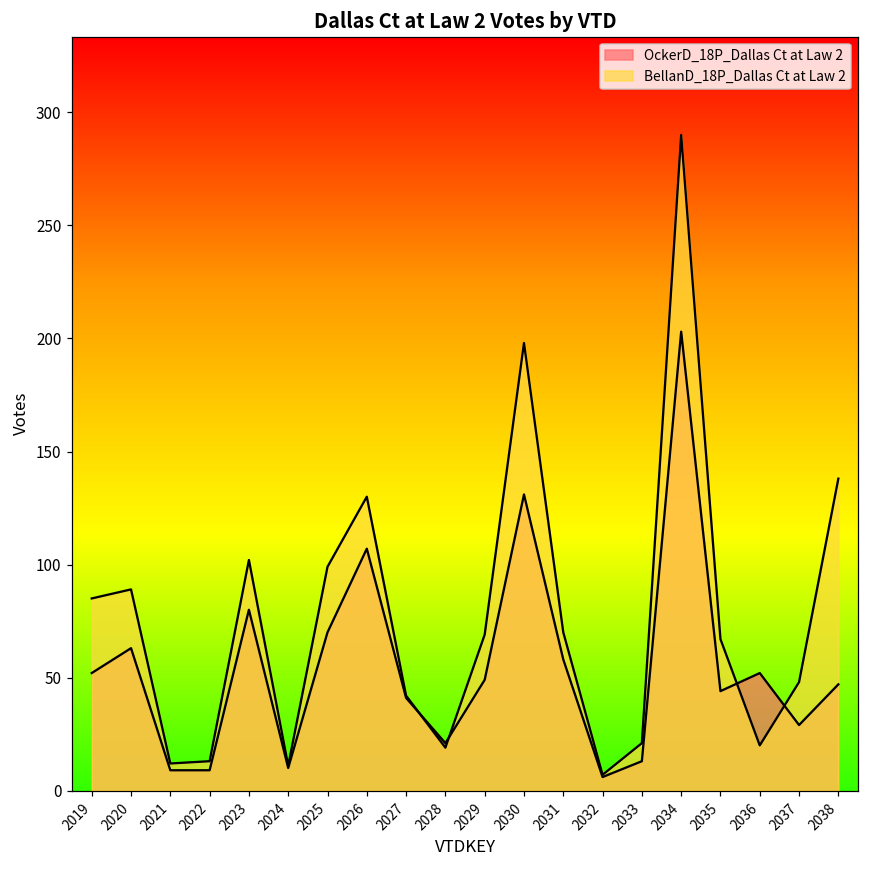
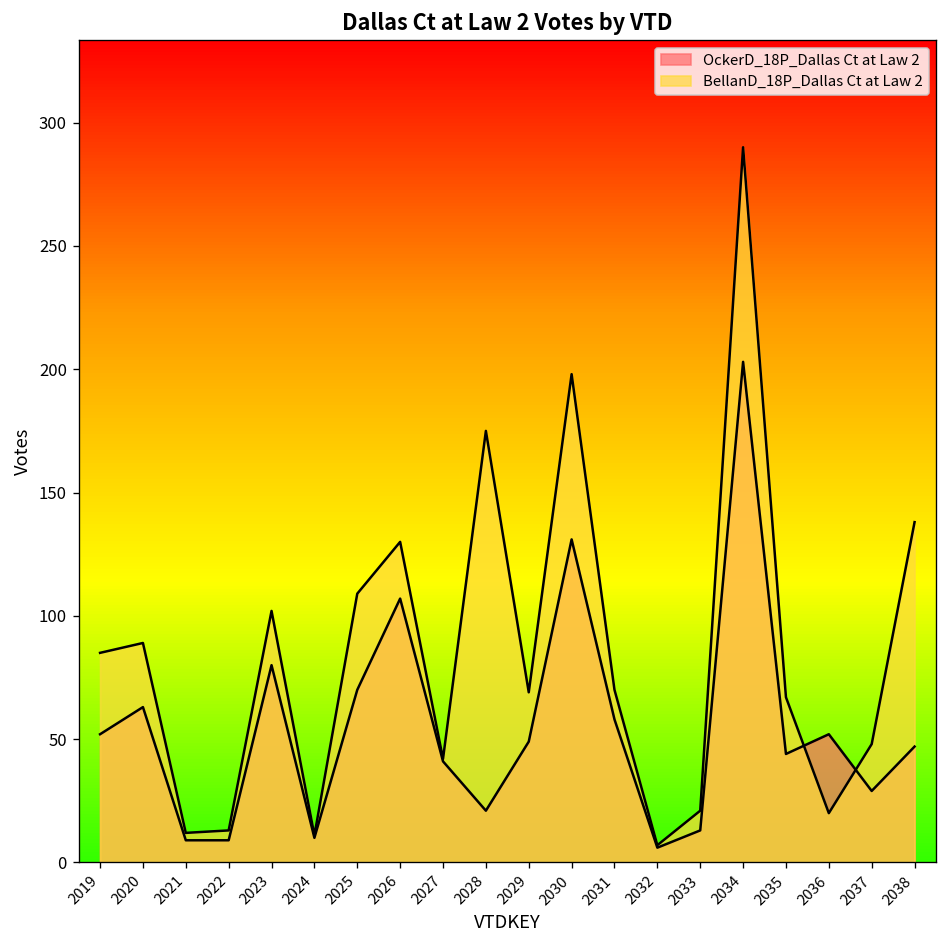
BellanD_18P_Dallas Ct at Law 2, 2025: 99 -> 109
BellanD_18P_Dallas Ct at Law 2, 2028: 19 -> 175
